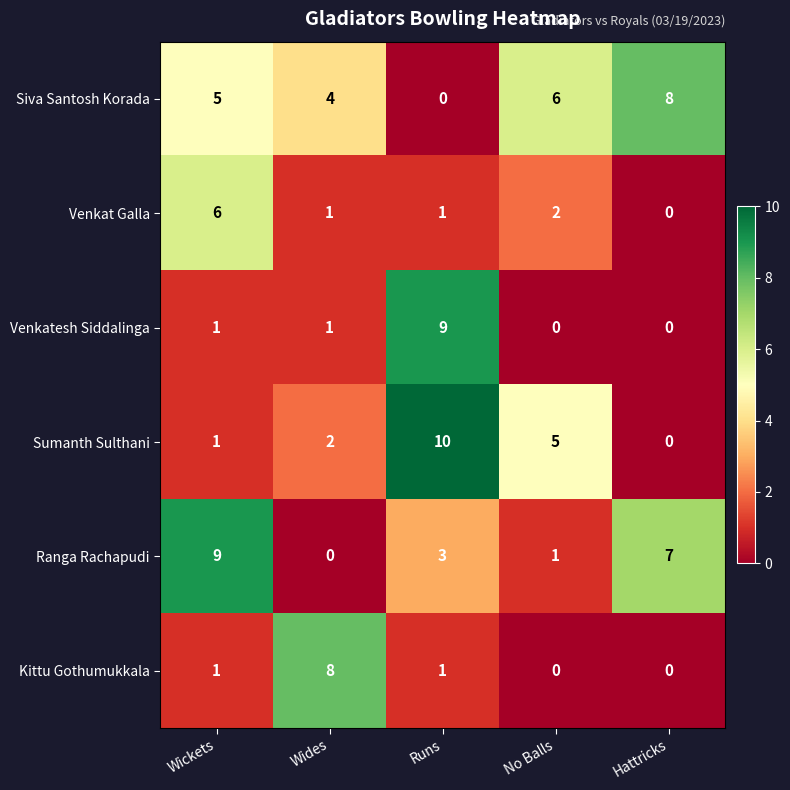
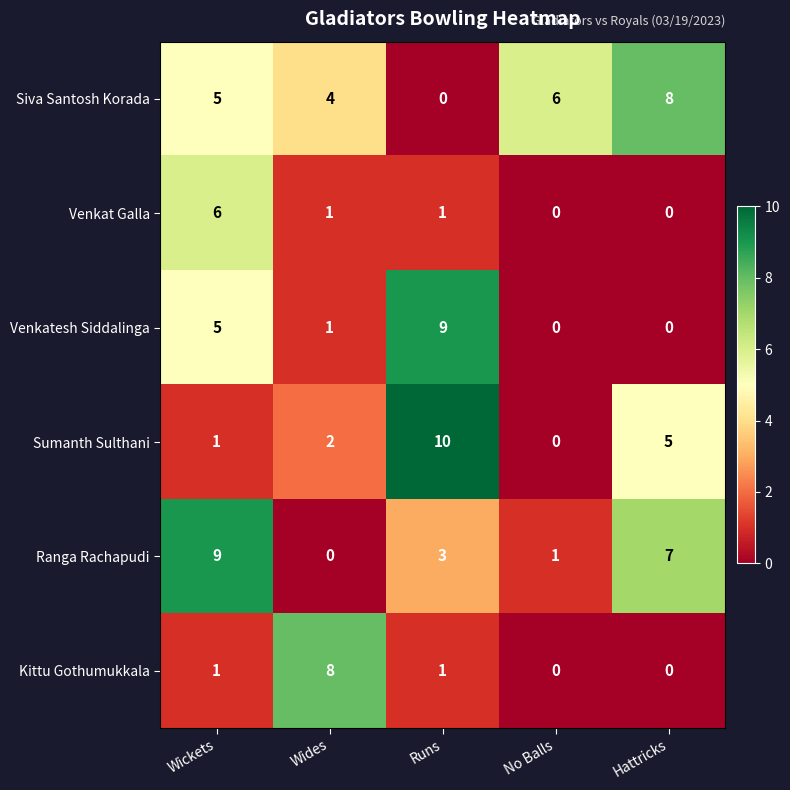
Venkat Galla, No Balls: 2 -> 0
Venkatesh Siddalinga, Wickets: 1 -> 5
Sumanth Sulthani, No Balls: 5 -> 0
Sumanth Sulthani, Hattricks: 0 -> 5
